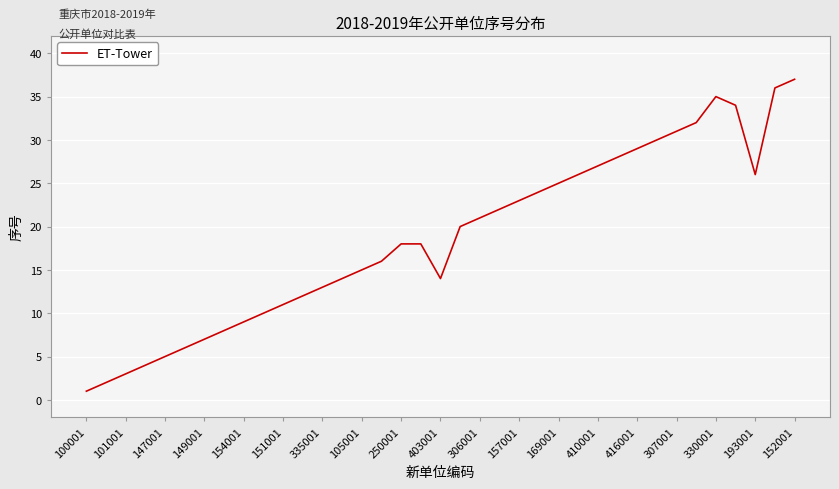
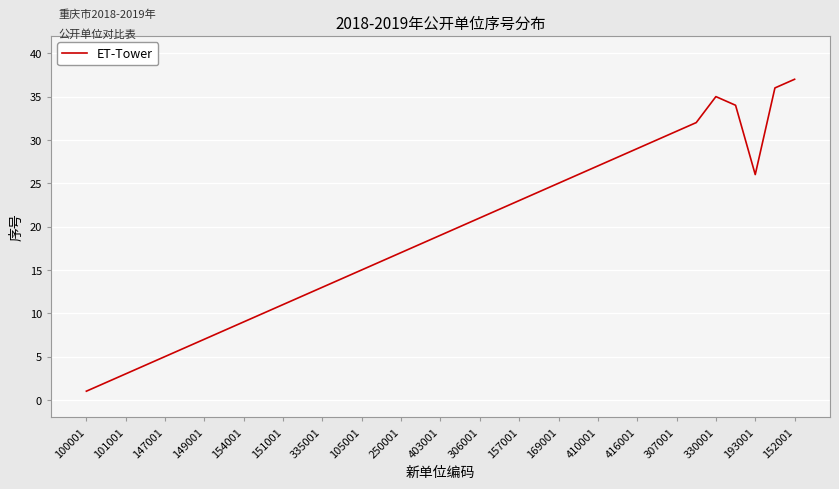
250001: 18 -> 17
403001: 14 -> 19
